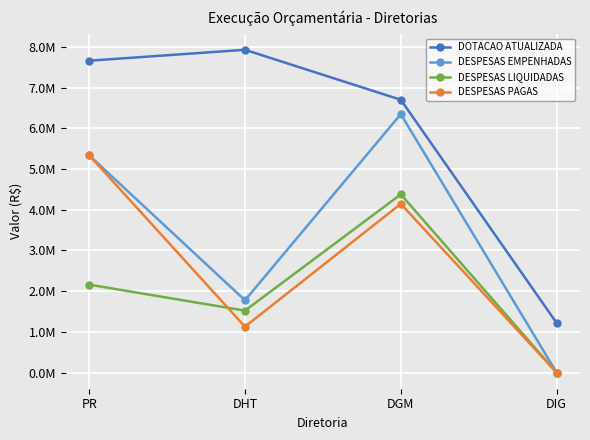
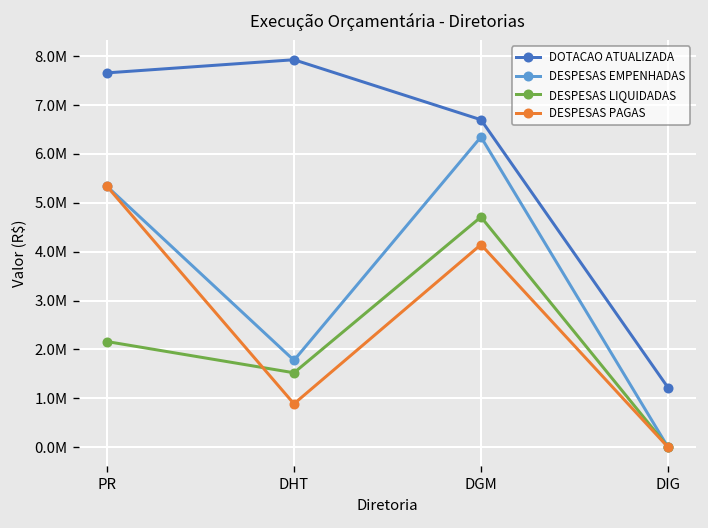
DESPESAS PAGAS, DHT: 1100000 -> 900000
DESPESAS LIQUIDADAS, DGM: 4400000 -> 4700000
